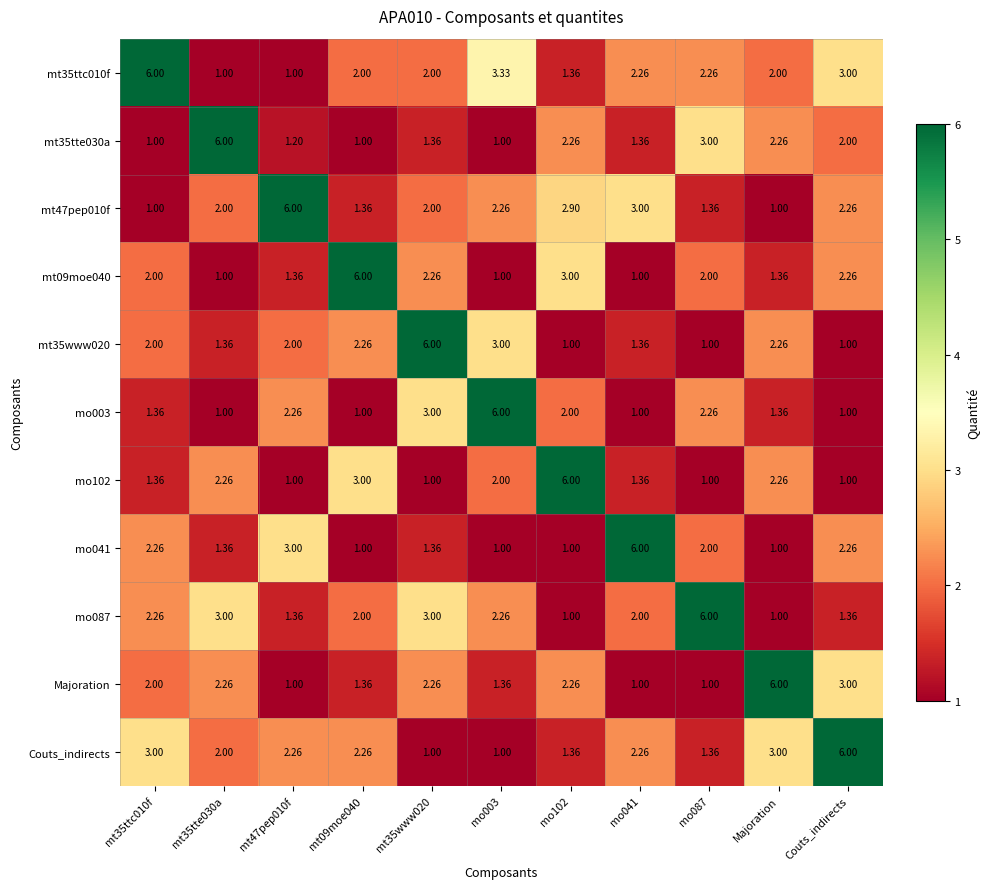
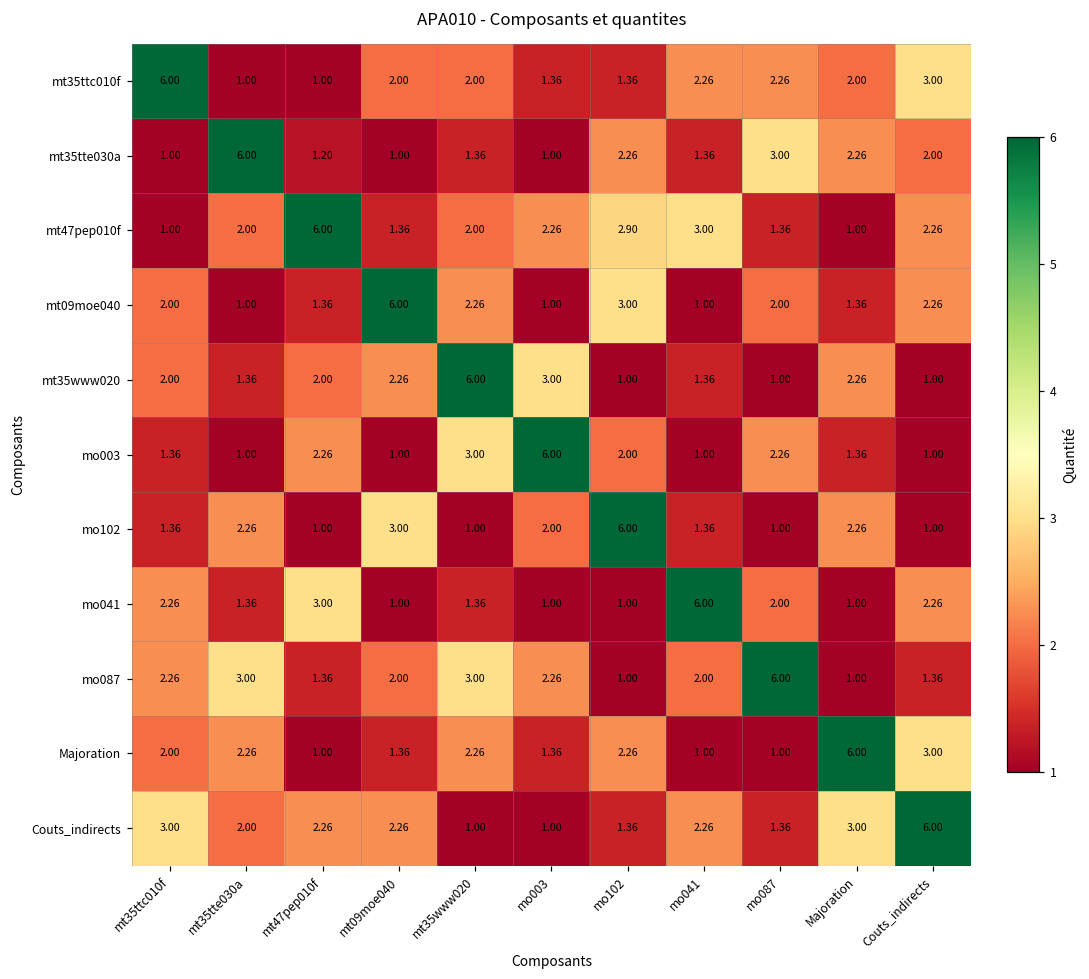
mt35ttc010f, mo003: 3.33 -> 1.36
